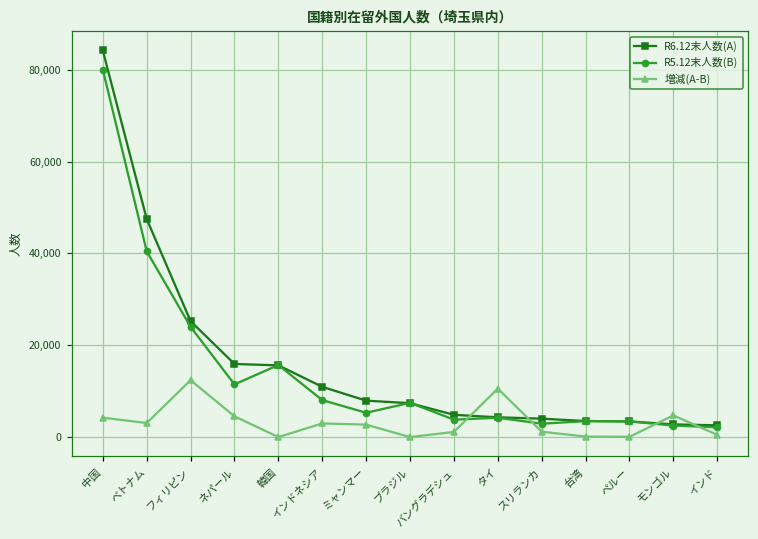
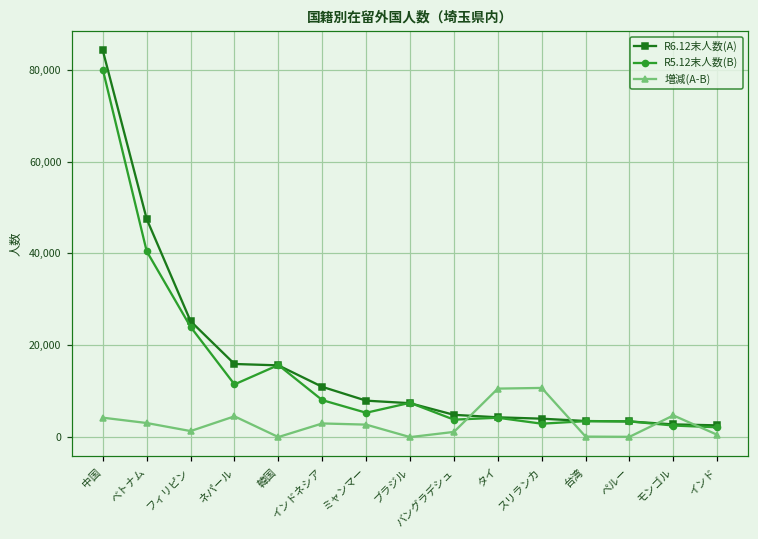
増減(A-B), フィリピン: 12,000 -> 1,000
増減(A-B), スリランカ: 1,000 -> 11,000
